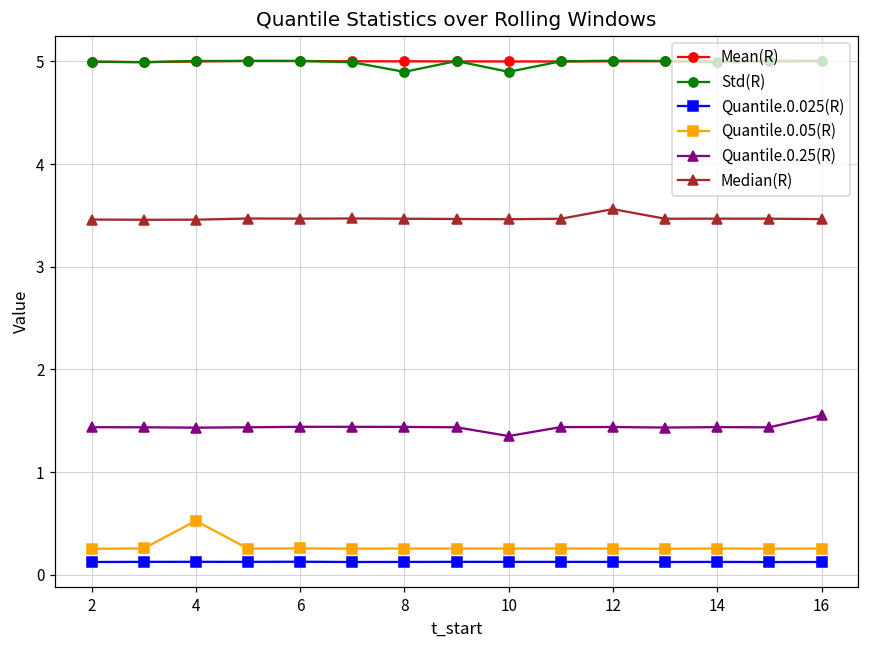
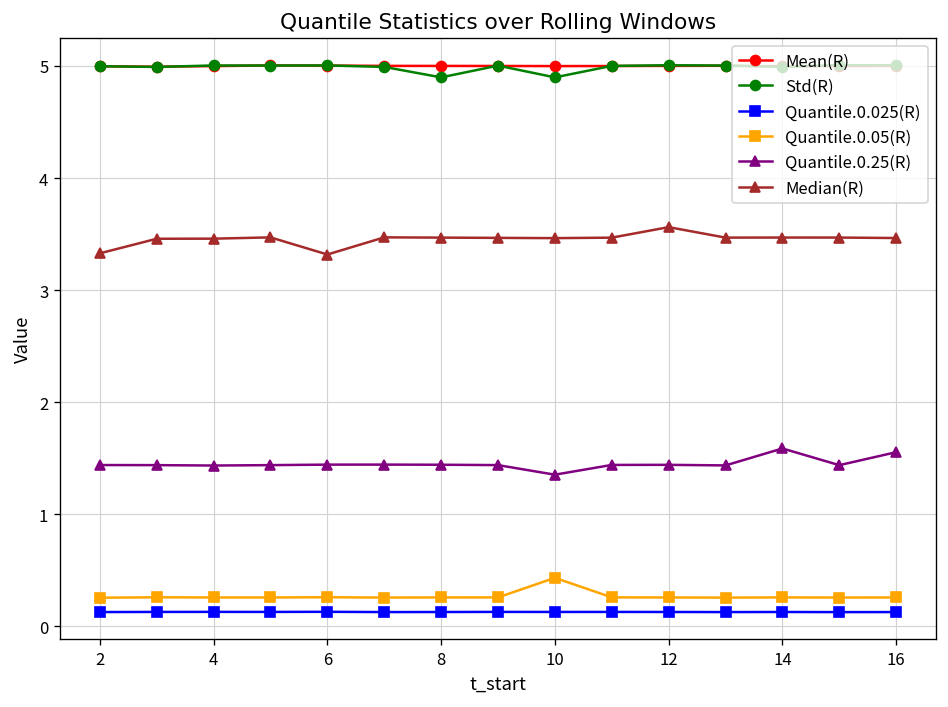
Median(R), 2: 3.5 -> 3.3
Quantile.0.05(R), 4: 0.5 -> 0.3
Median(R), 6: 3.5 -> 3.3
Quantile.0.05(R), 10: 0.3 -> 0.4
Quantile.0.25(R), 14: 1.4 -> 1.6
